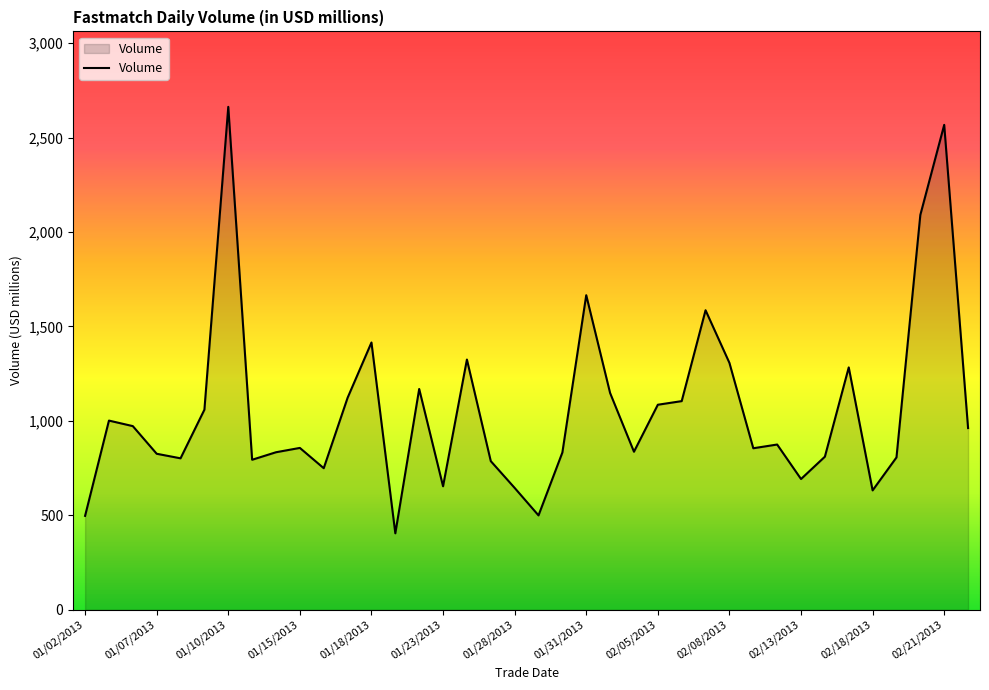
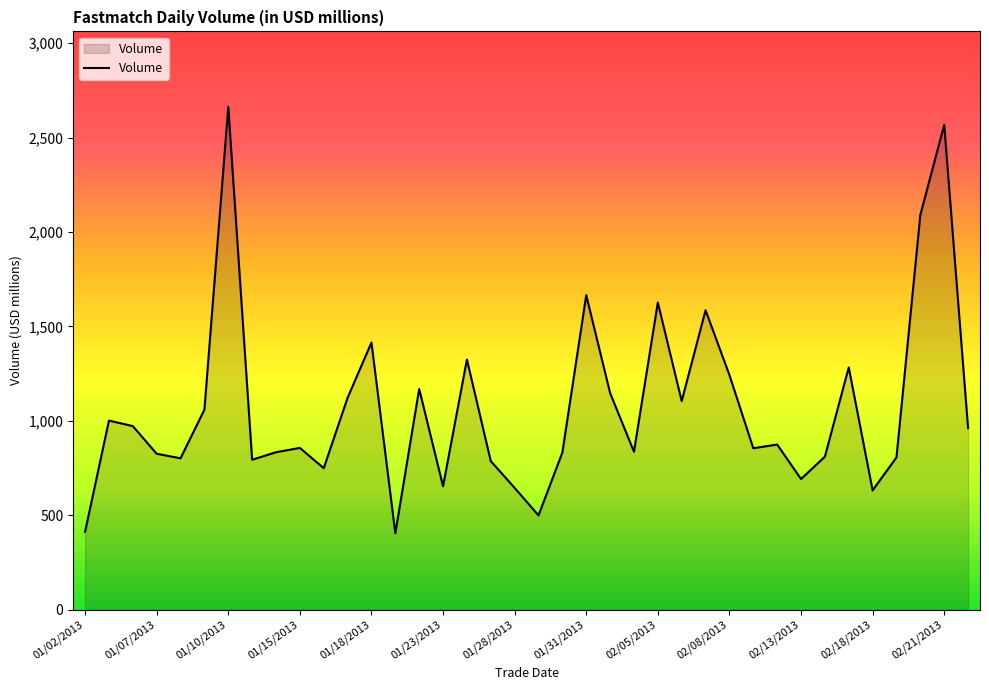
01/02/2013: 500 -> 410
02/05/2013: 1,090 -> 1,630
02/08/2013: 1,310 -> 1,240
